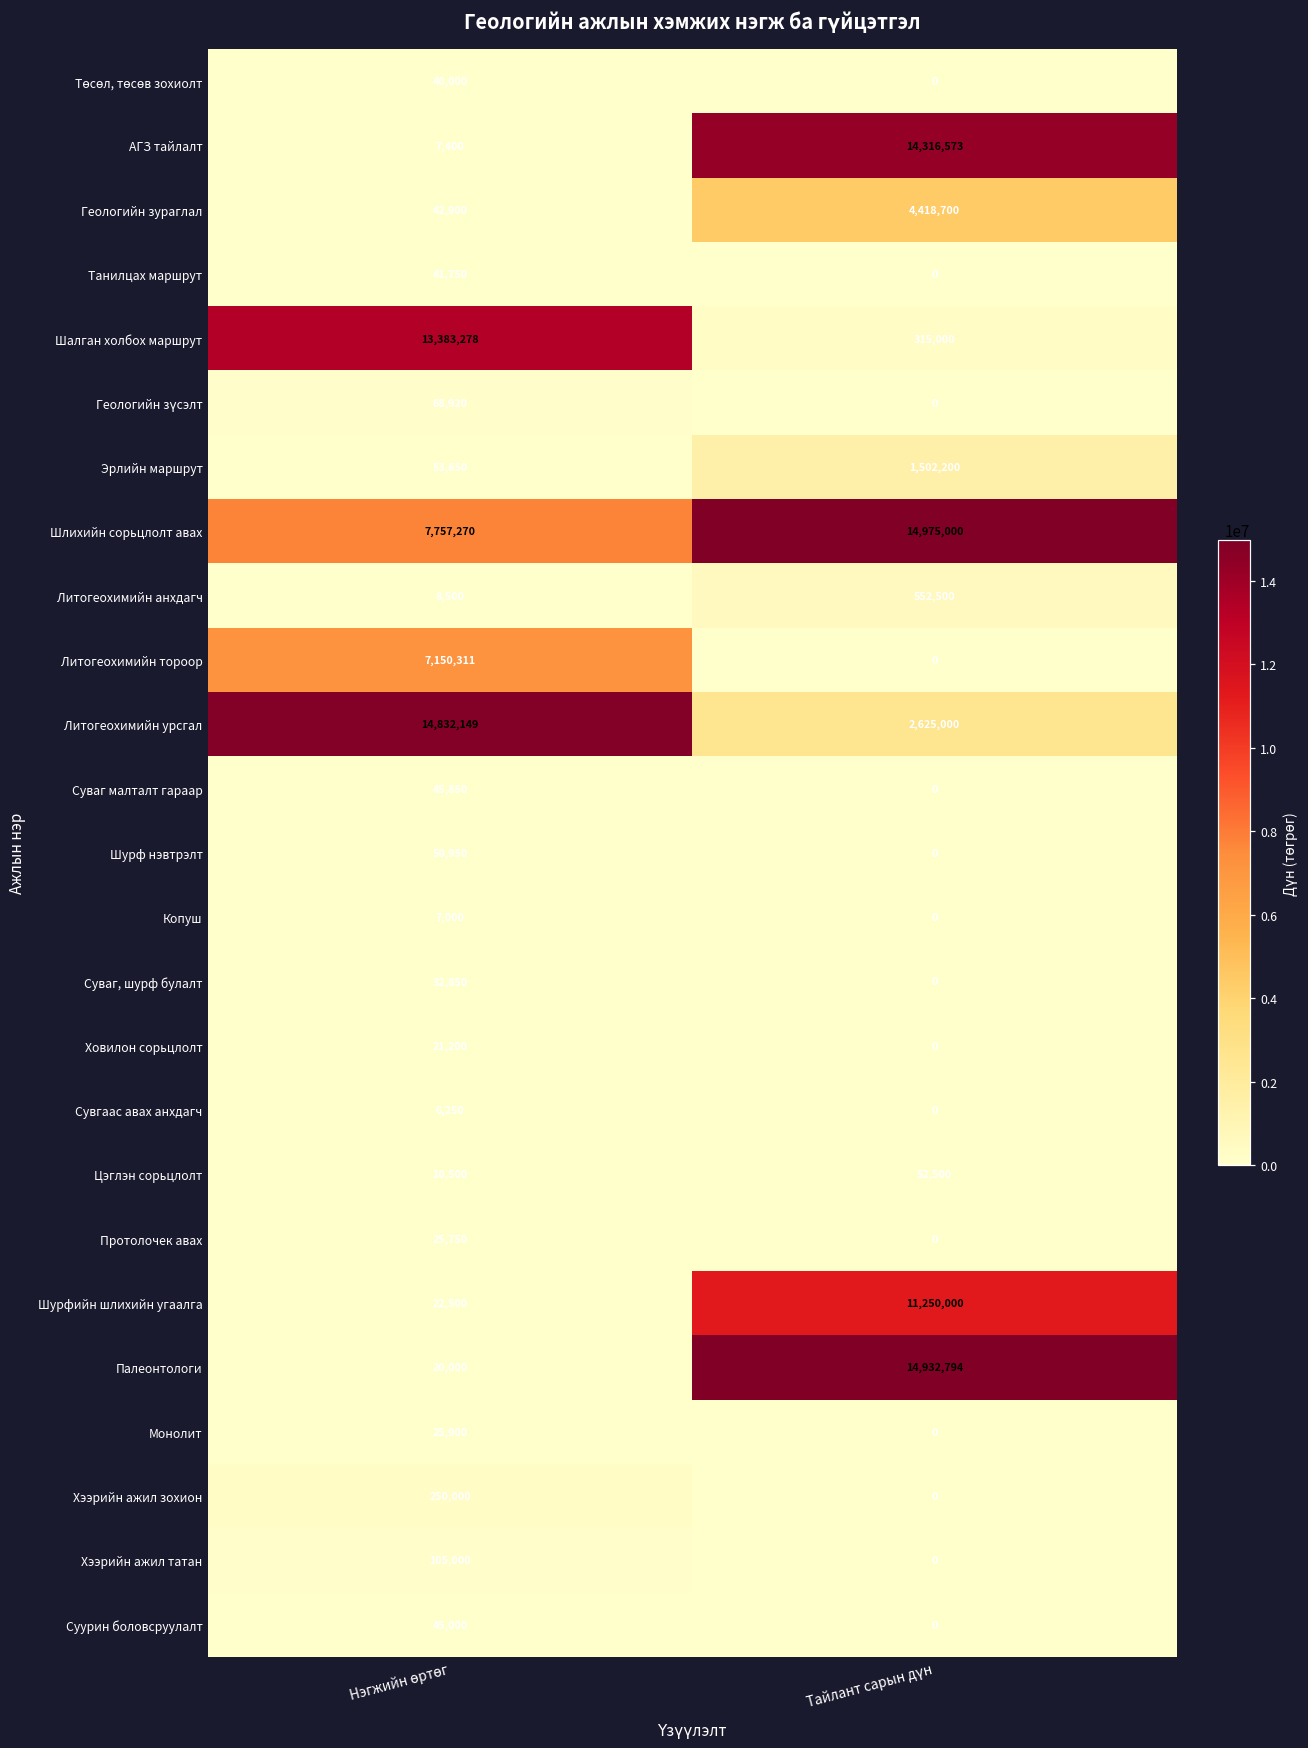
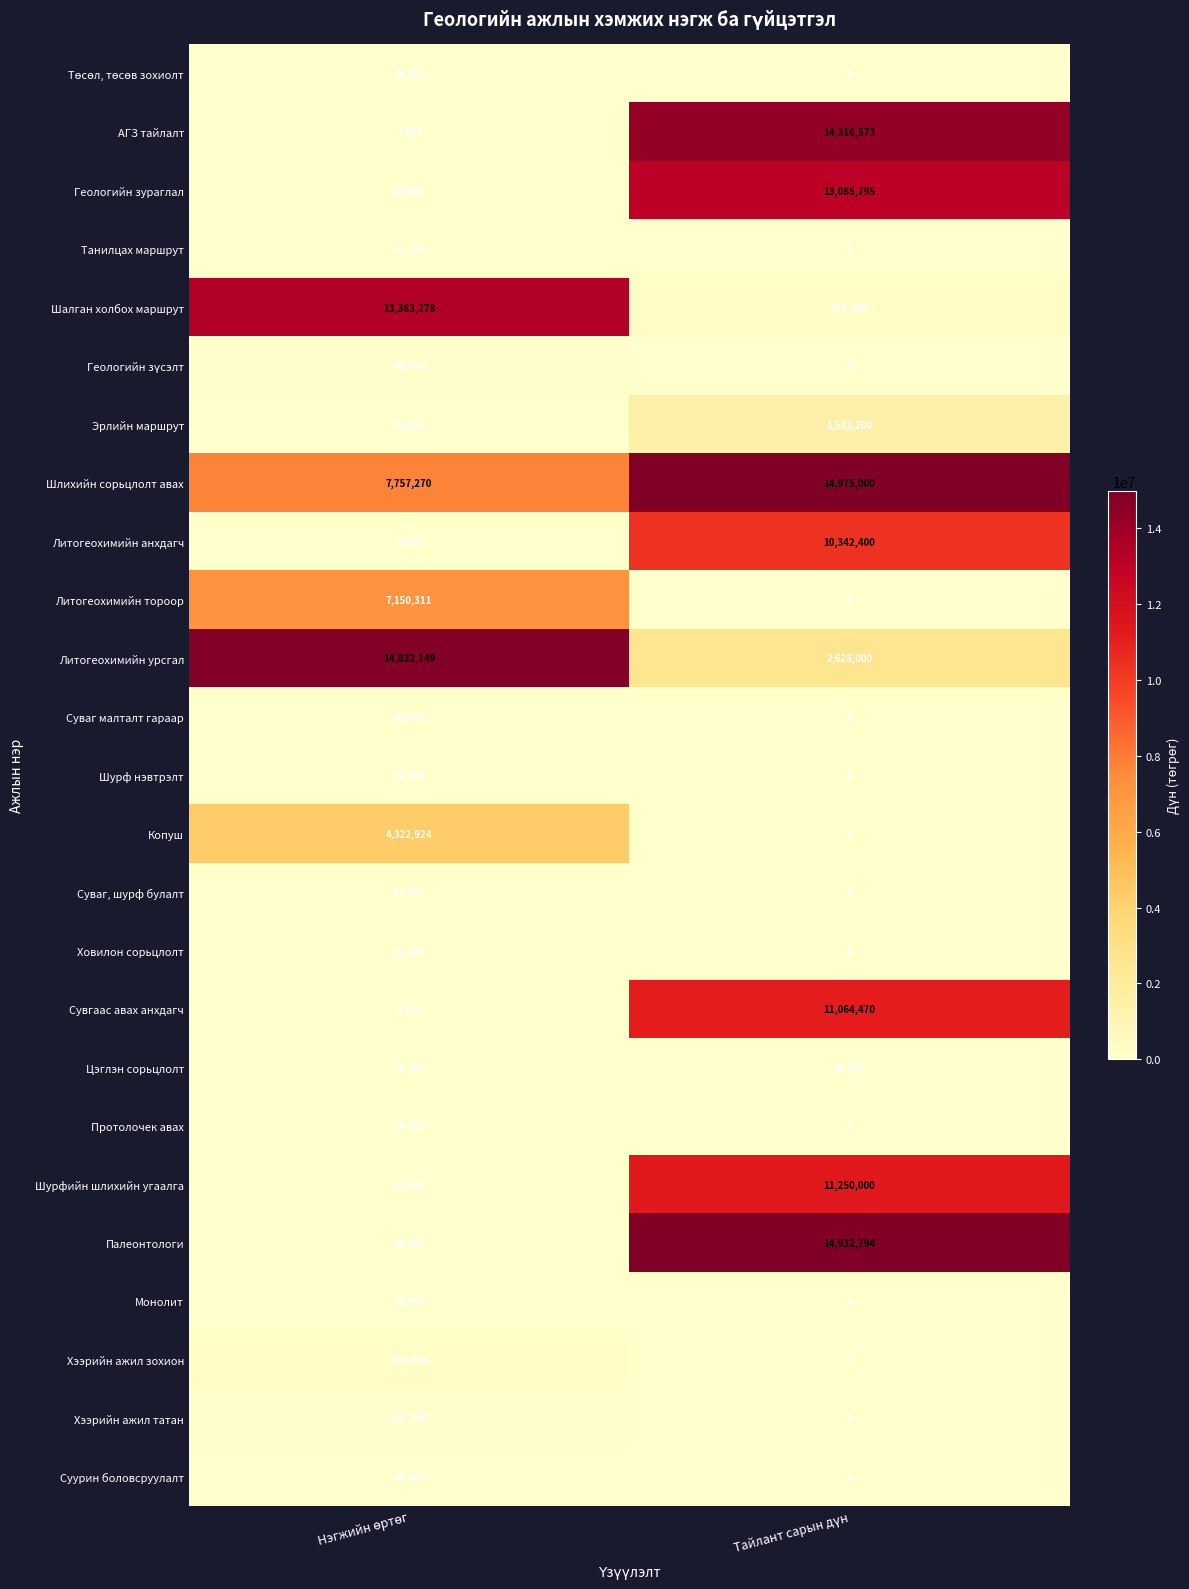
Геологийн зураглал, Тайлант сарын дүн: 4,418,700 -> 13,085,795
Литогеохимийн анхдагч, Тайлант сарын дүн: 552,500 -> 10,342,400
Копуш, Нэгжийн өртөг: 7,000 -> 4,322,924
Сувгаас авах анхдагч, Тайлант сарын дүн: 0 -> 11,064,470
